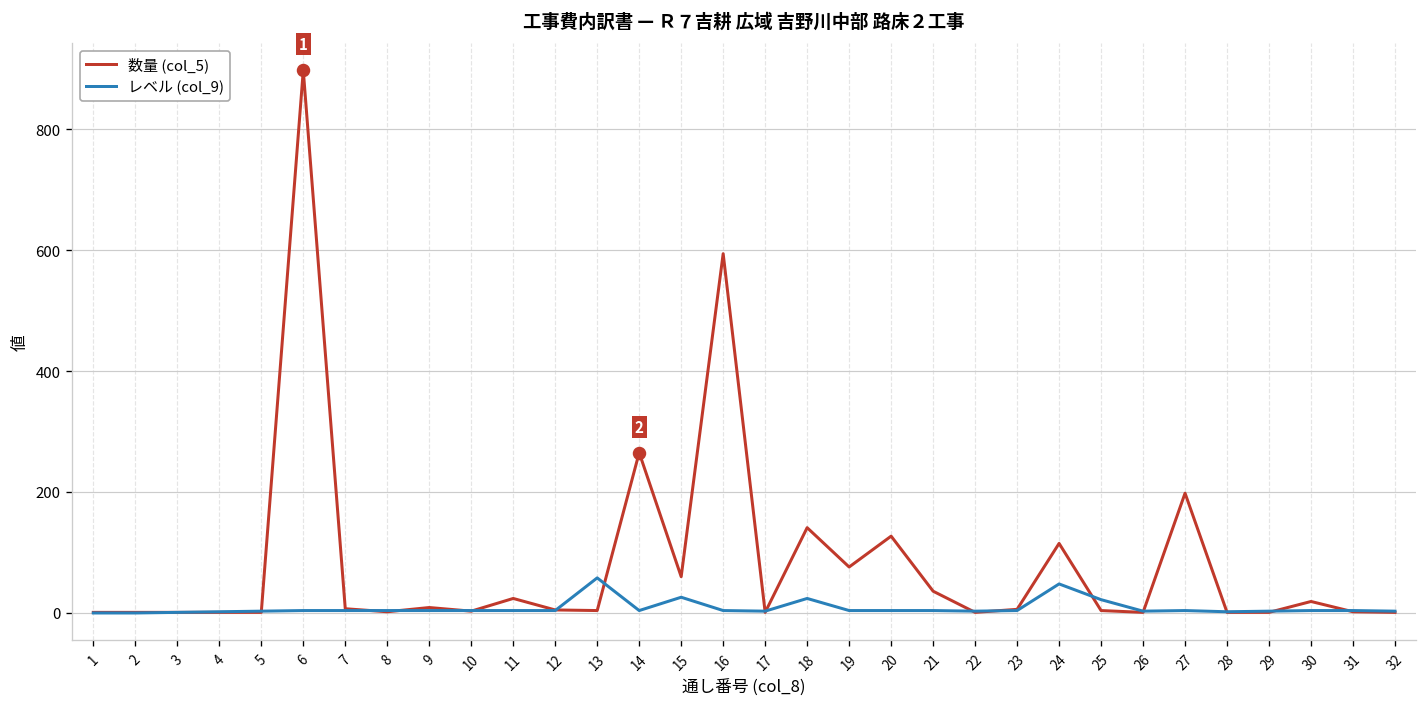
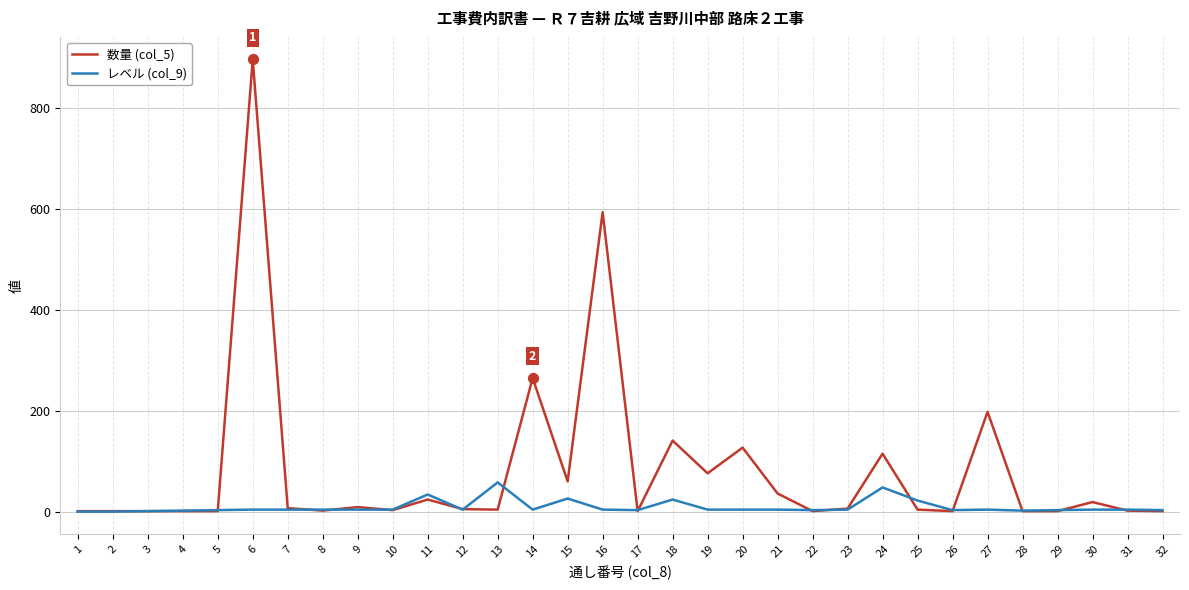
レベル (col_9), 11: 0 -> 30
